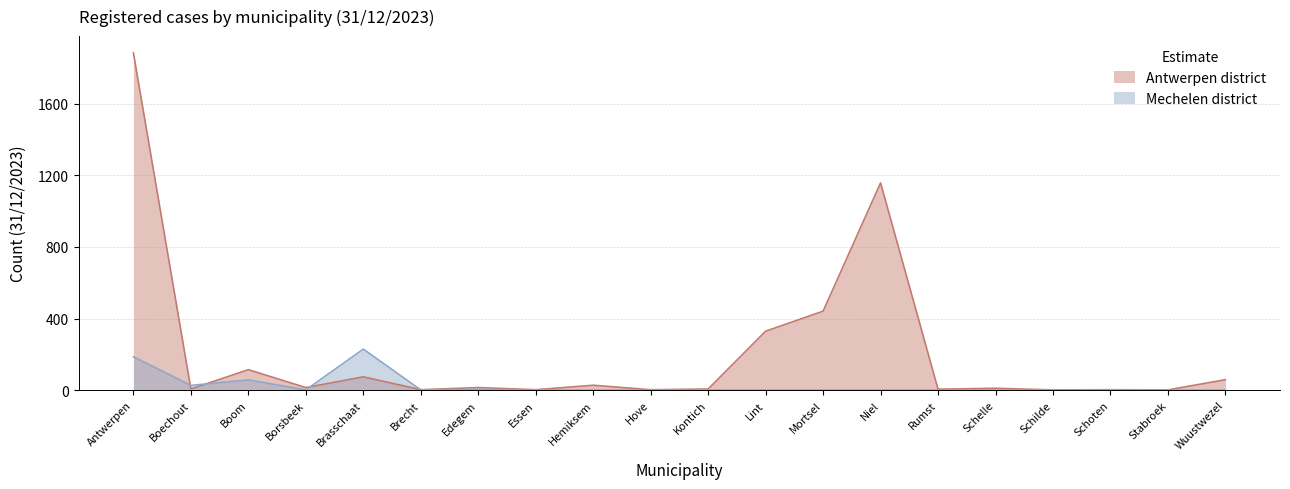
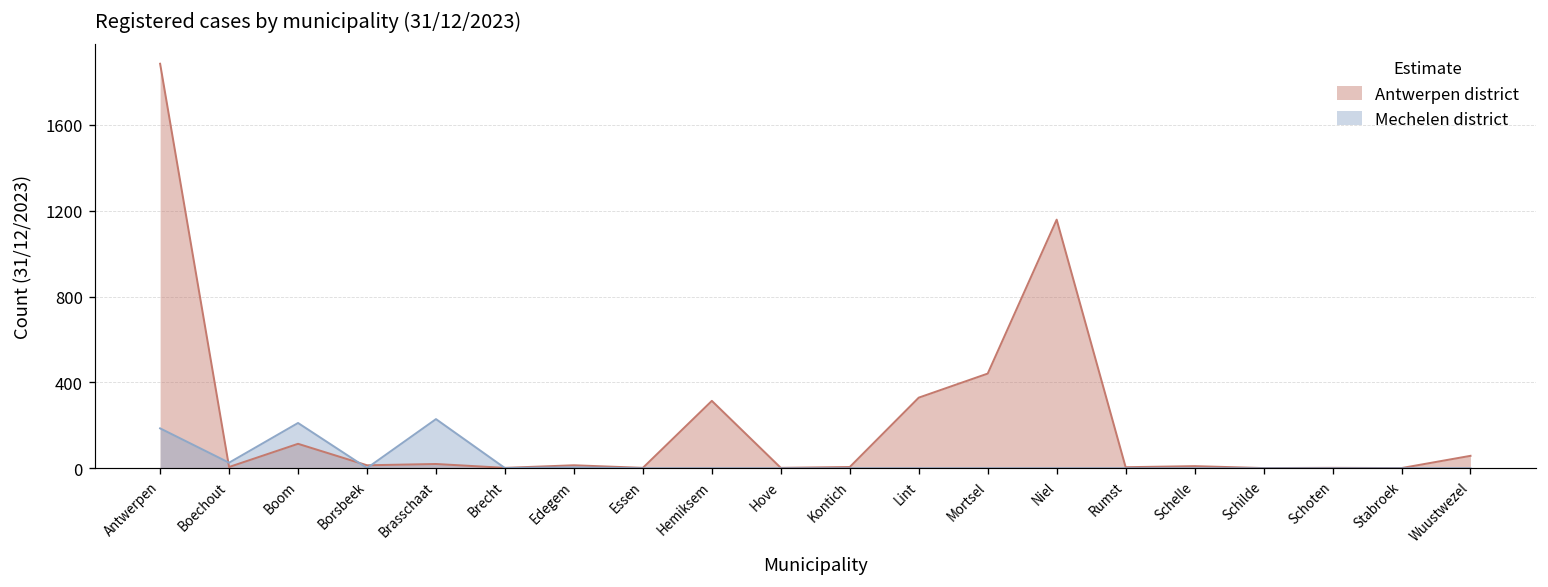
Mechelen district, Boom: 60 -> 210
Antwerpen district, Brasschaat: 70 -> 20
Antwerpen district, Hemiksem: 30 -> 310
